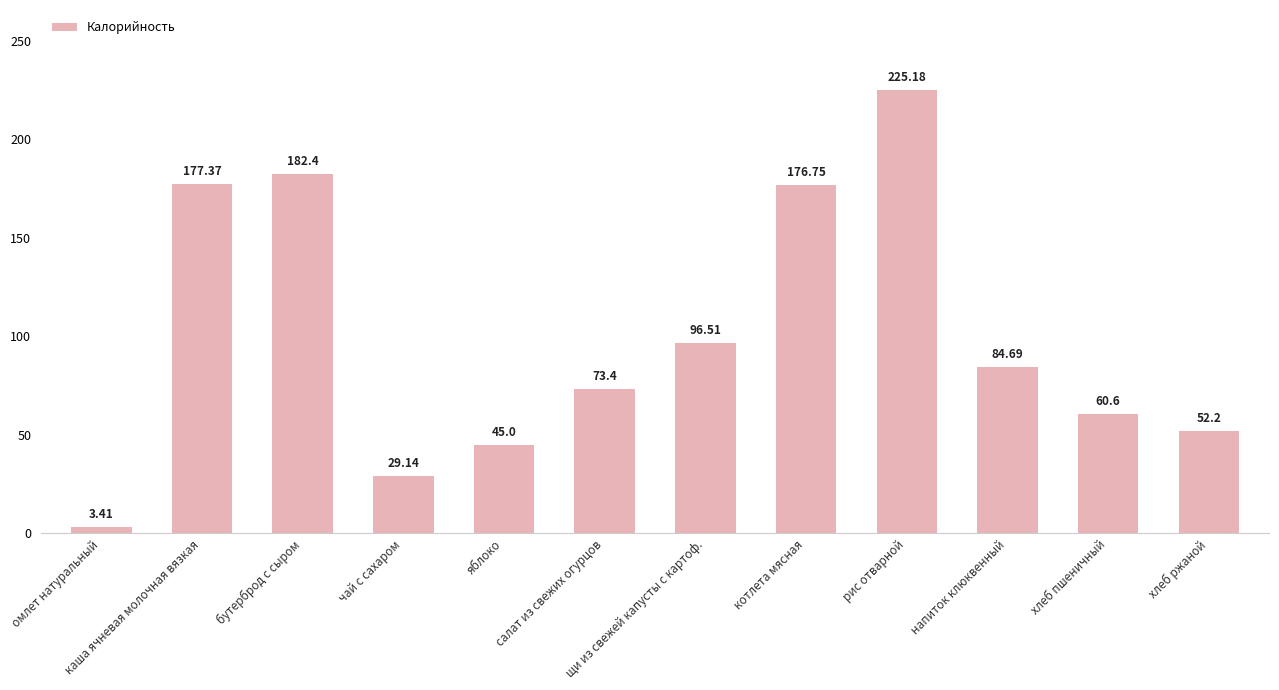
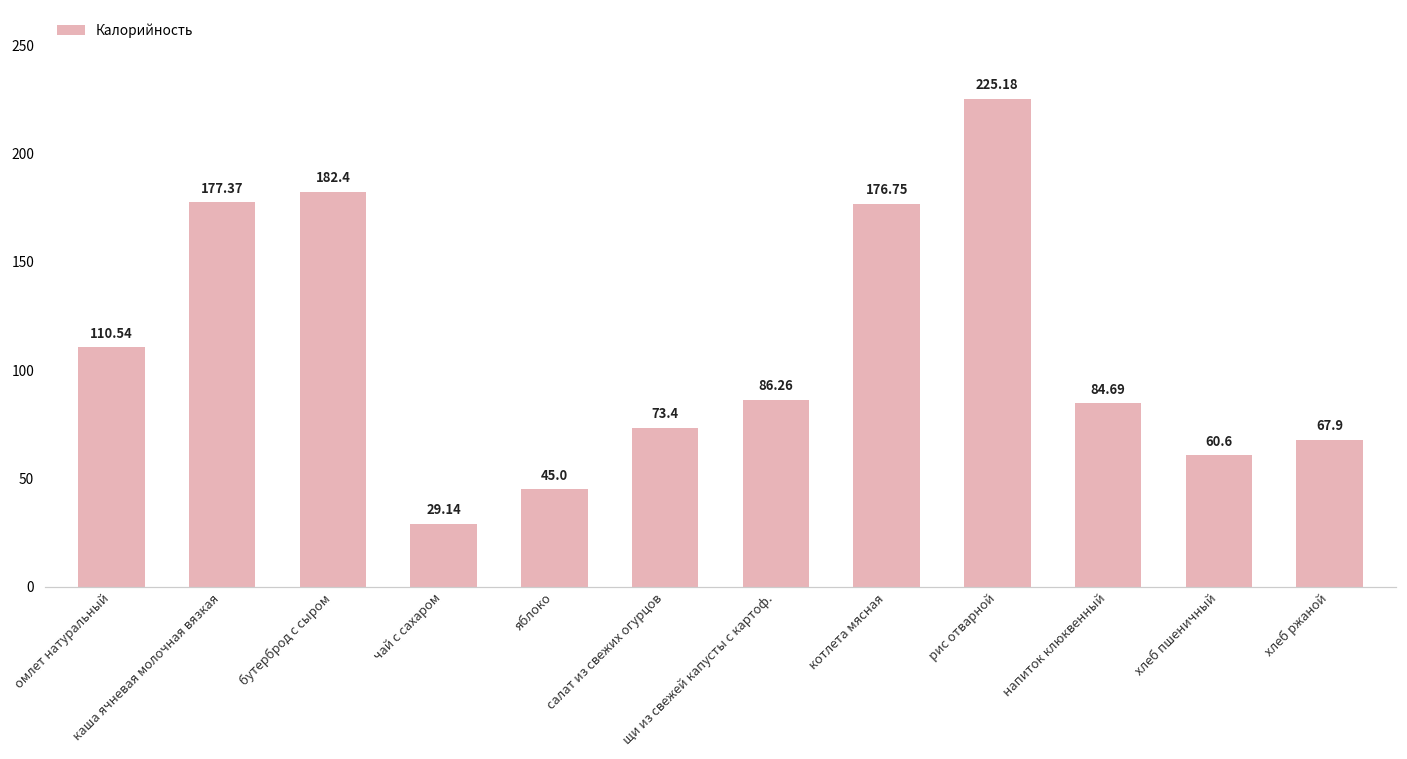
омлет натуральный: 3.41 -> 110.54
щи из свежей капусты с картоф.: 96.51 -> 86.26
хлеб ржаной: 52.2 -> 67.9
